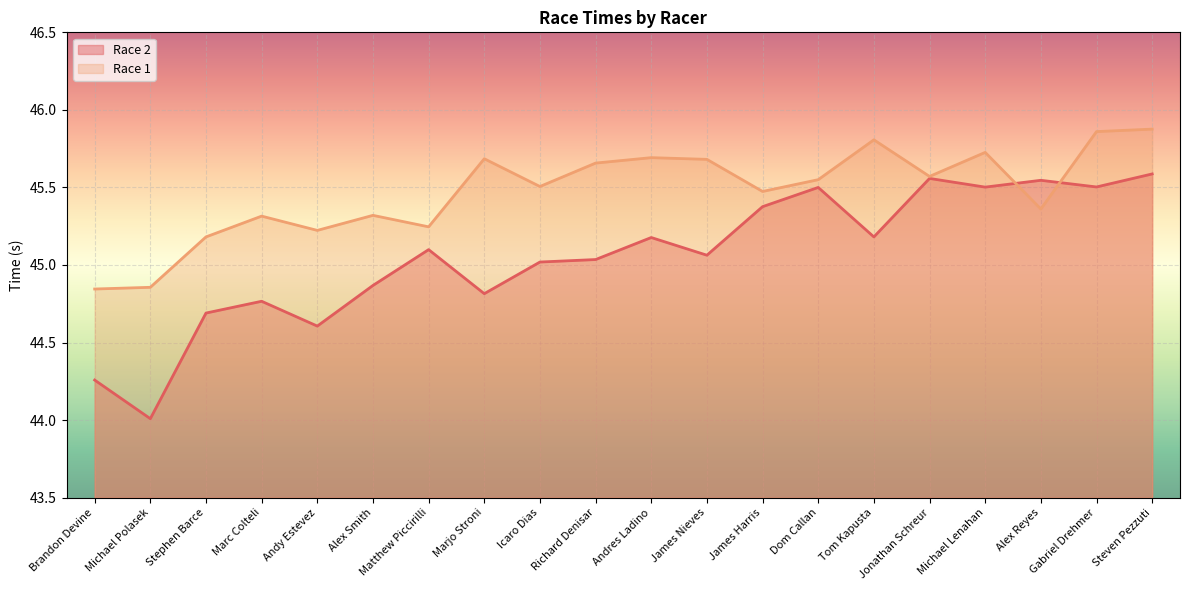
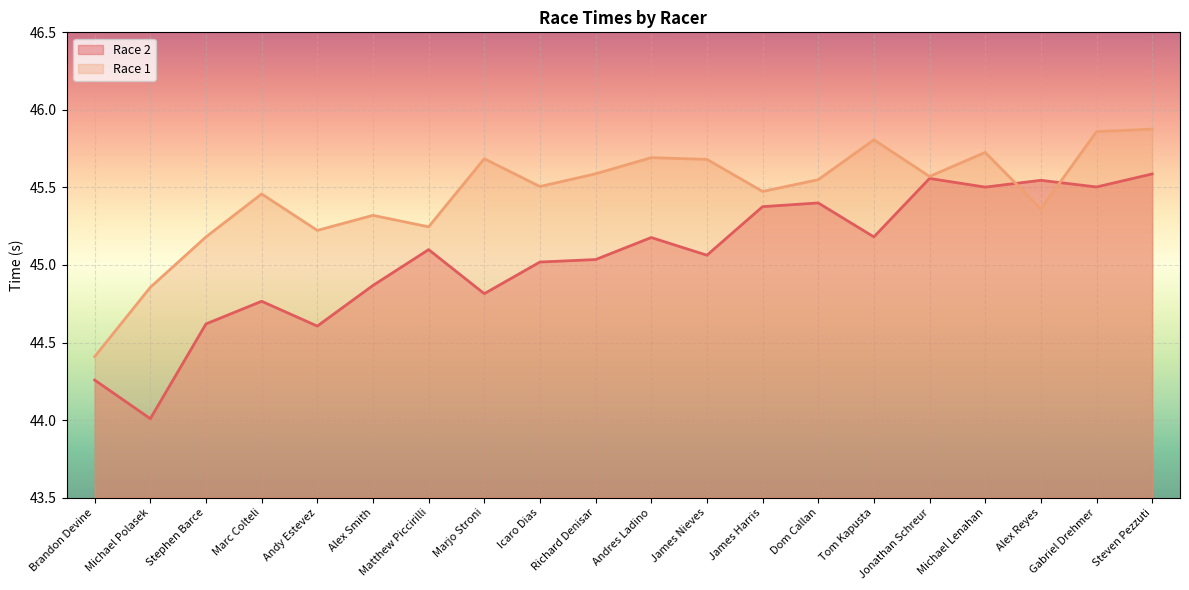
Race 1, Brandon Devine: 44.85 -> 44.41
Race 2, Stephen Barce: 44.69 -> 44.62
Race 1, Marc Colteli: 45.32 -> 45.46
Race 1, Richard Denisar: 45.66 -> 45.59
Race 2, Dom Callan: 45.5 -> 45.4
